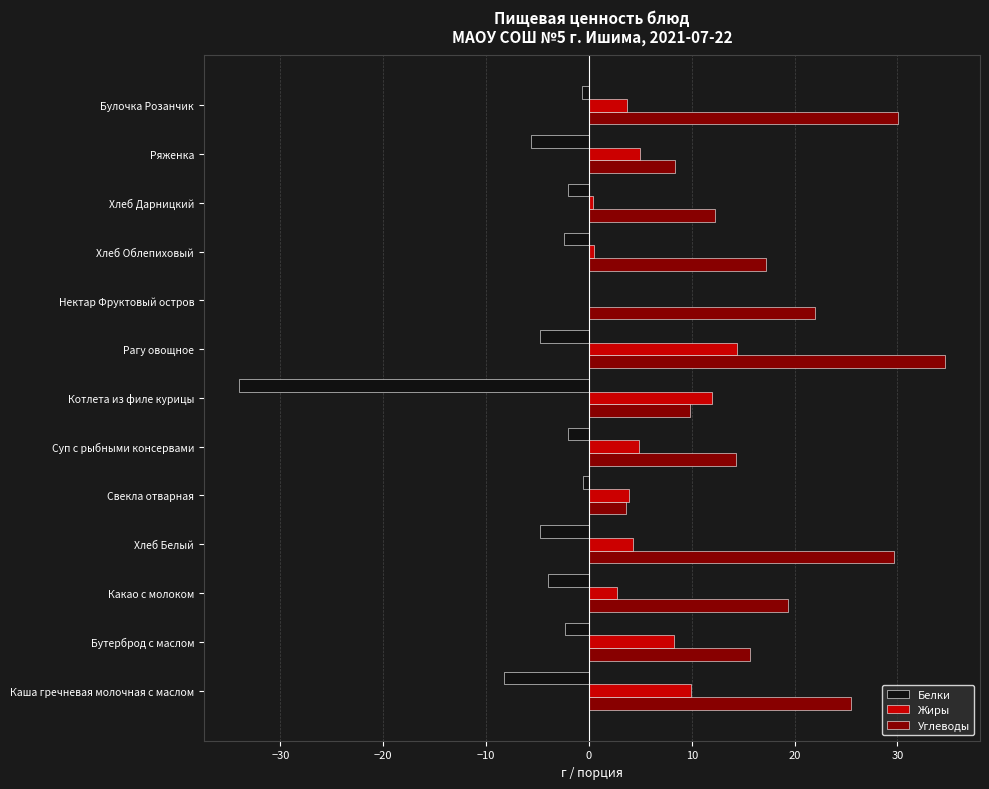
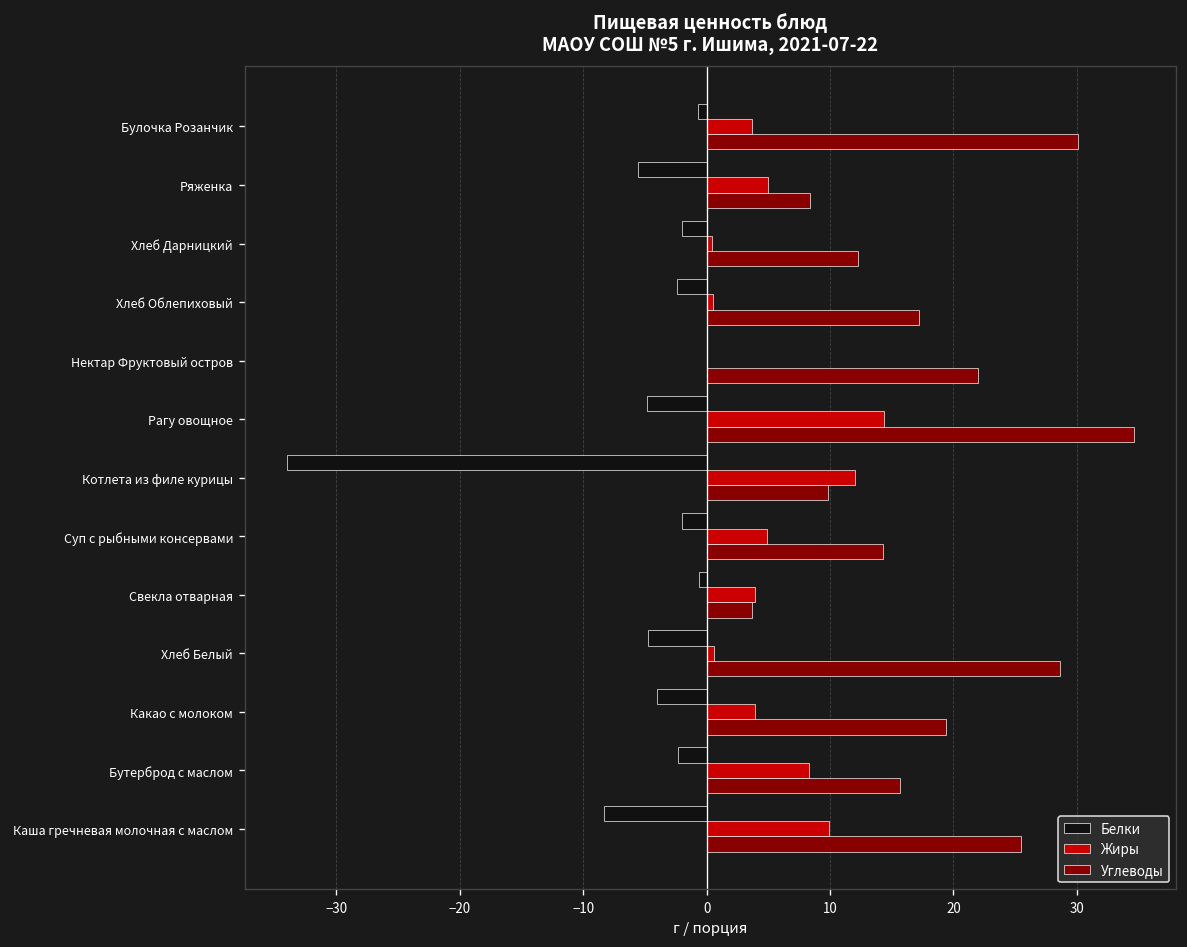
Жиры, Хлеб Белый: 4.3 -> 0.6
Углеводы, Хлеб Белый: 29.7 -> 28.6
Жиры, Какао с молоком: 2.7 -> 3.9
